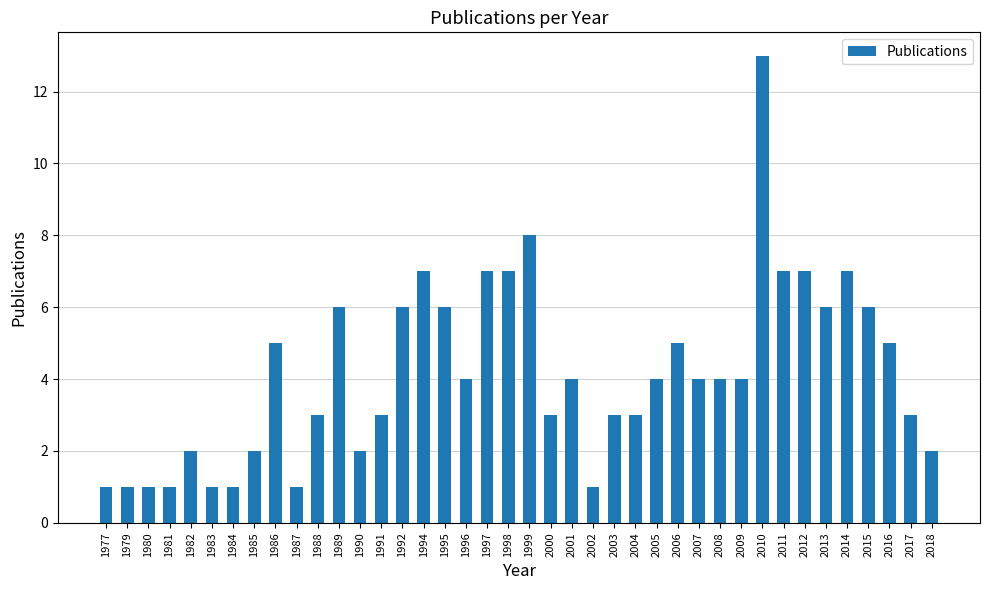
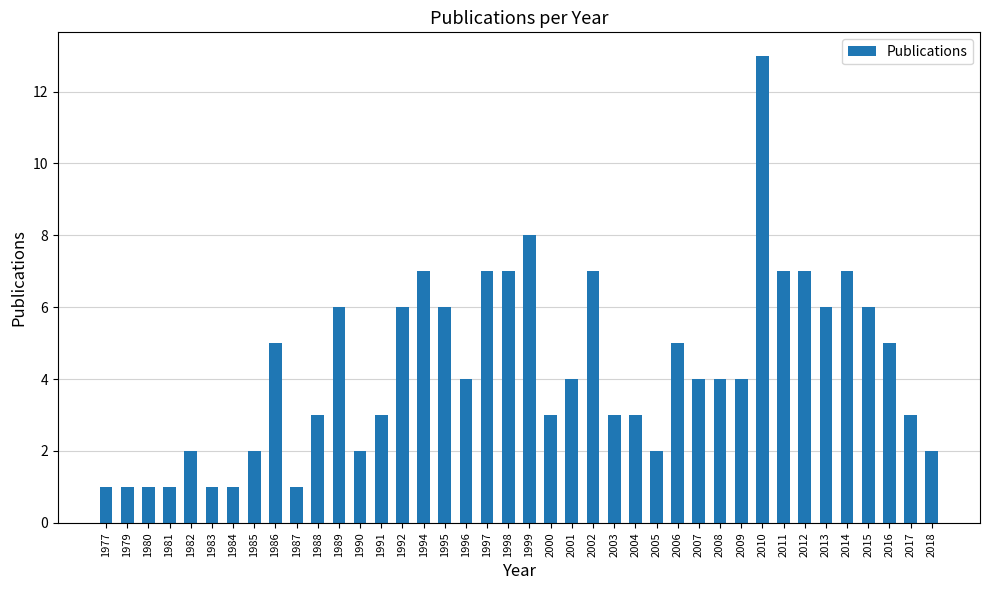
2002: 1 -> 7
2005: 4 -> 2
